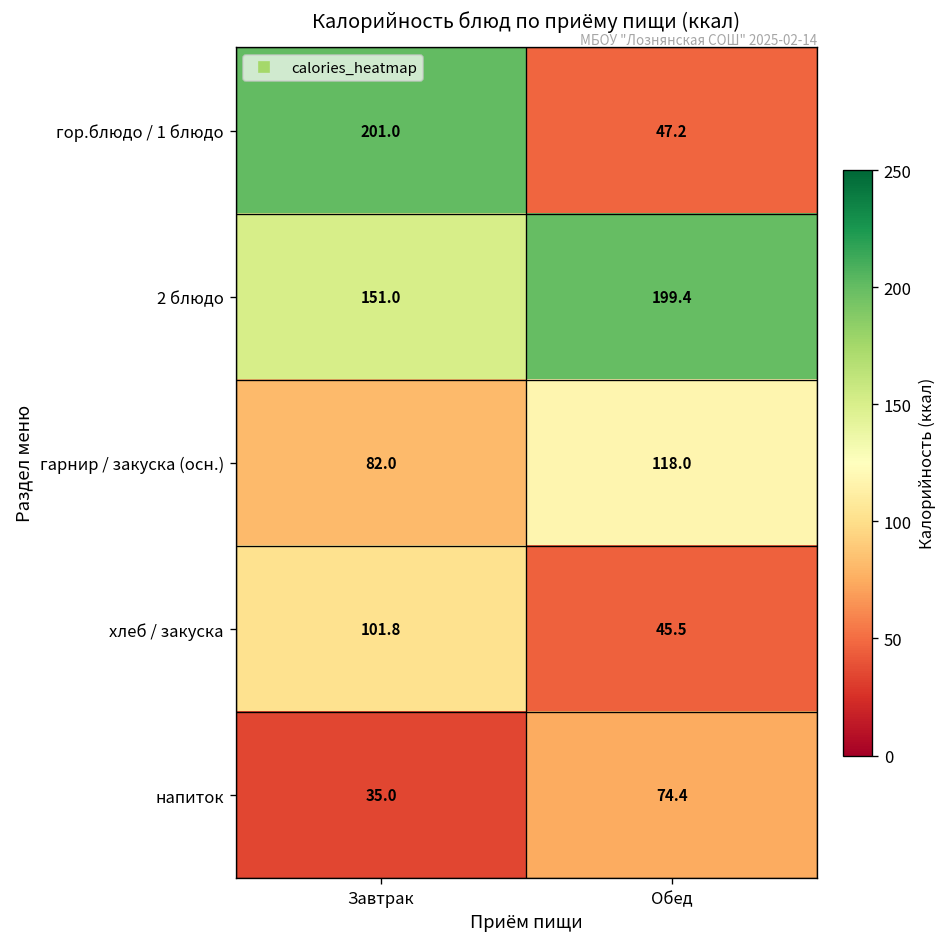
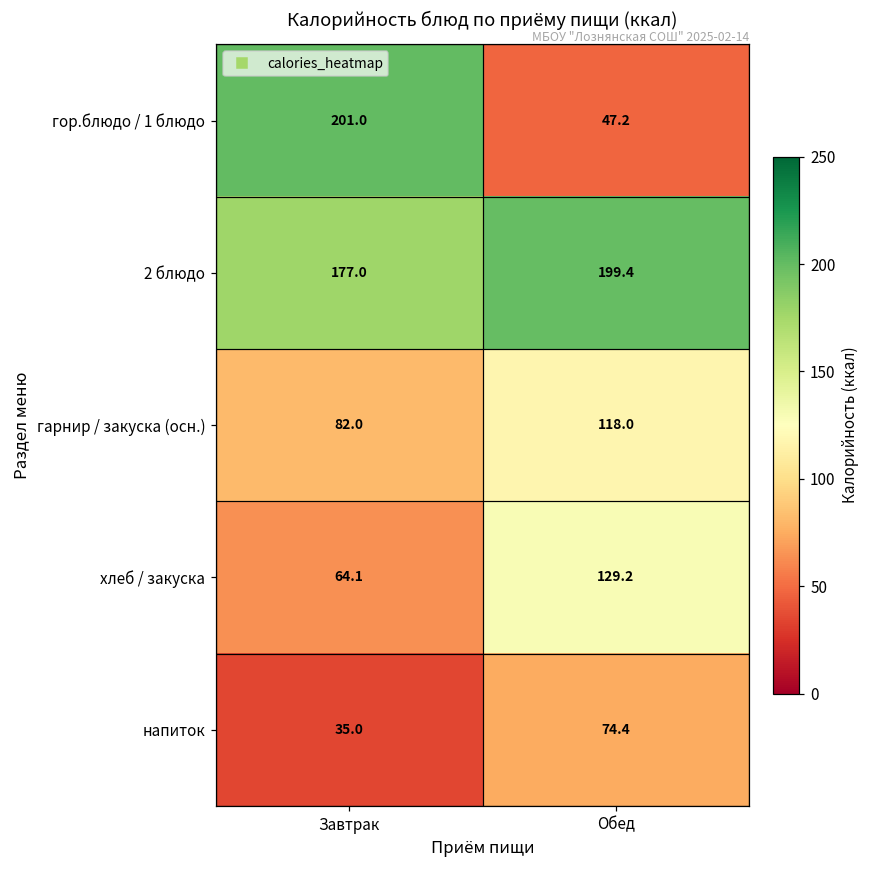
2 блюдо, Завтрак: 151.0 -> 177.0
хлеб / закуска, Завтрак: 101.8 -> 64.1
хлеб / закуска, Обед: 45.5 -> 129.2
